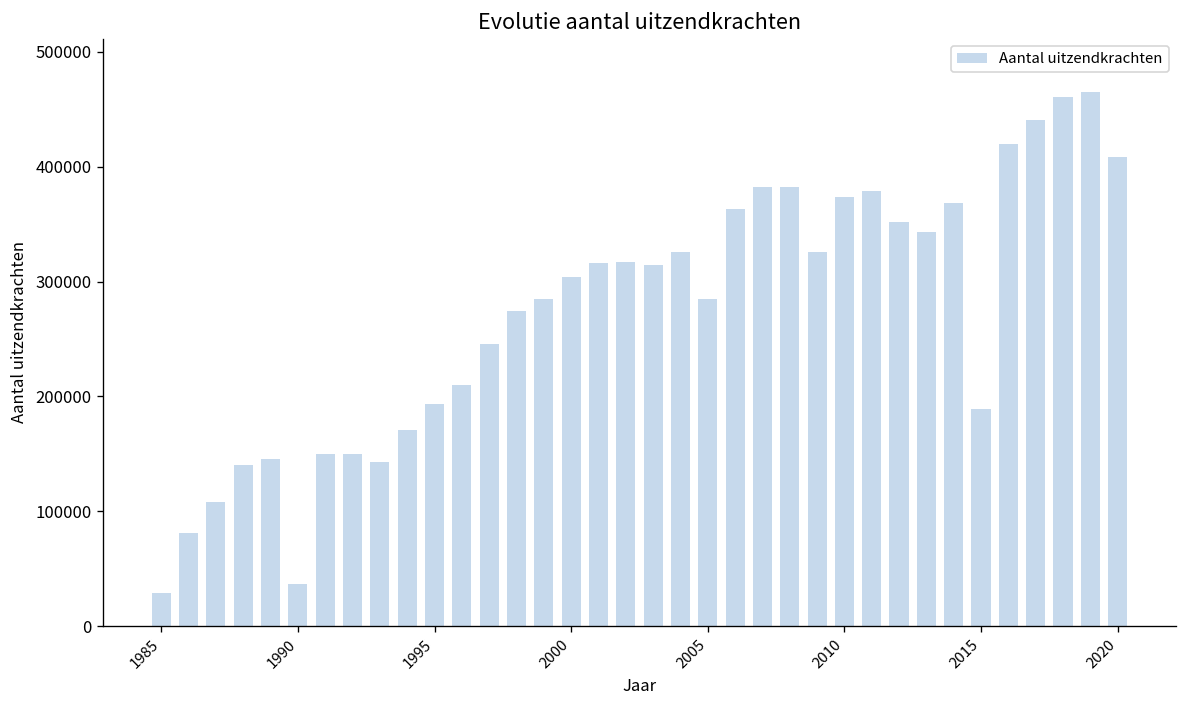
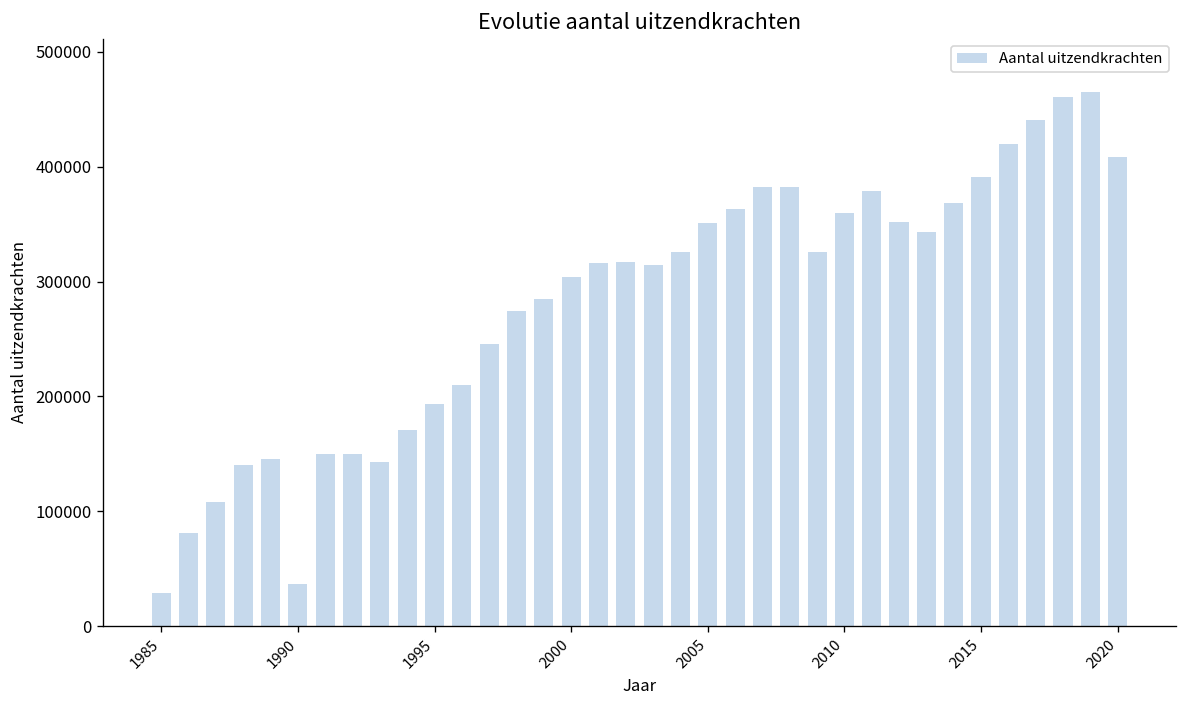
2005: 280000 -> 350000
2010: 370000 -> 360000
2015: 190000 -> 390000
